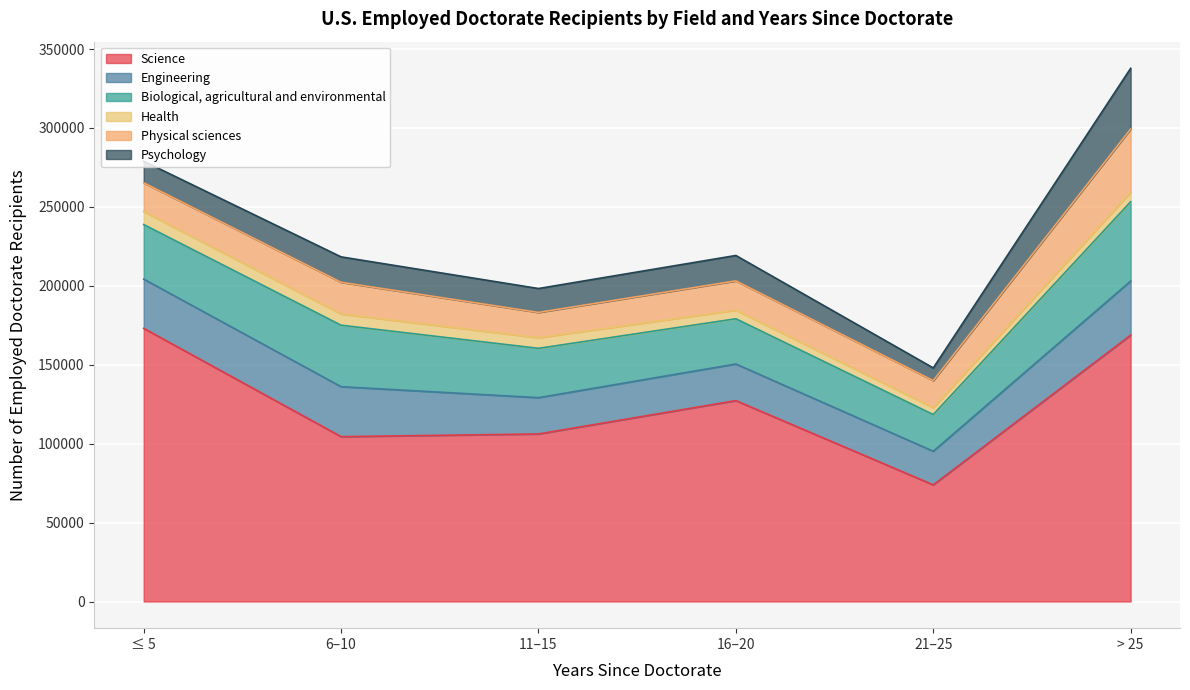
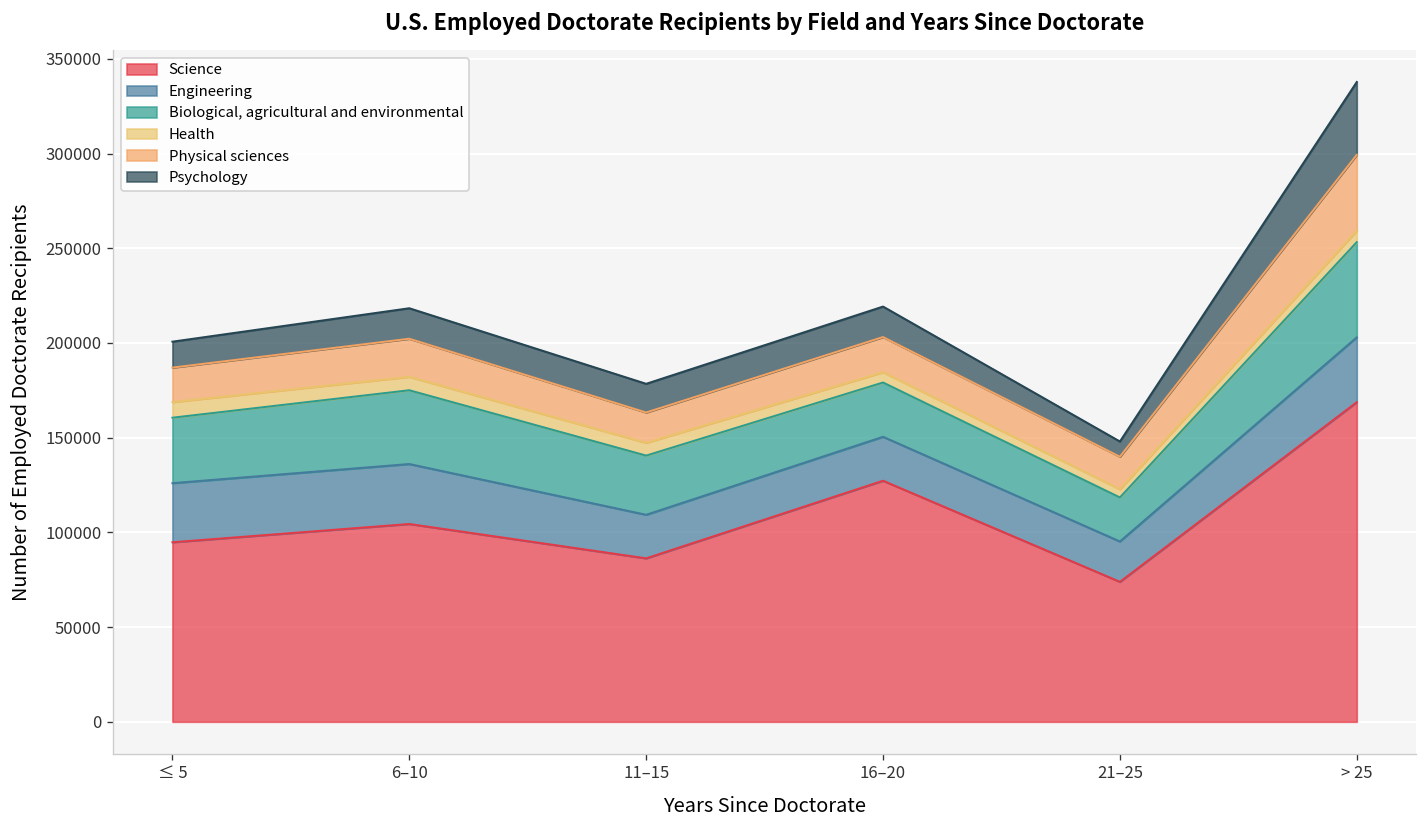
Science, ≤ 5: 173000 -> 95000
Science, 11–15: 106000 -> 86000
